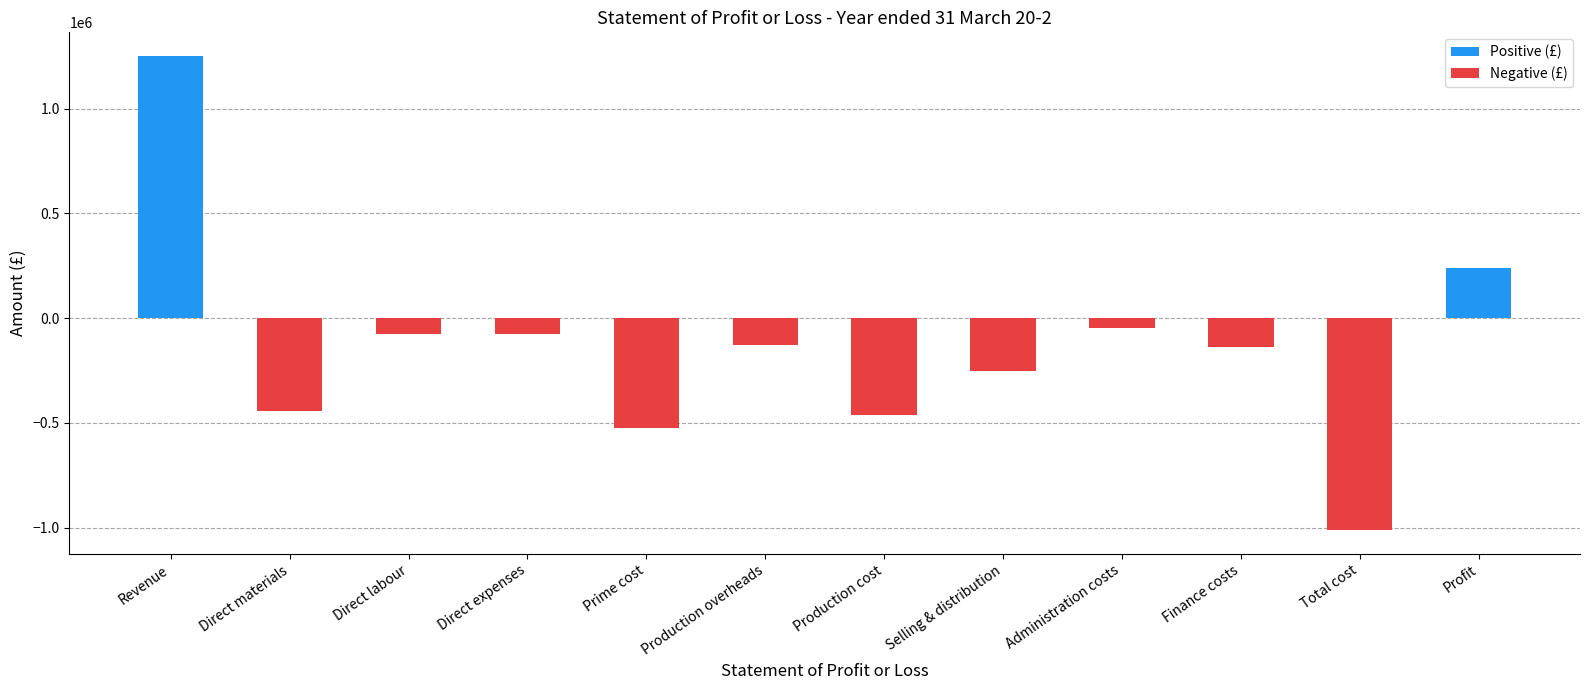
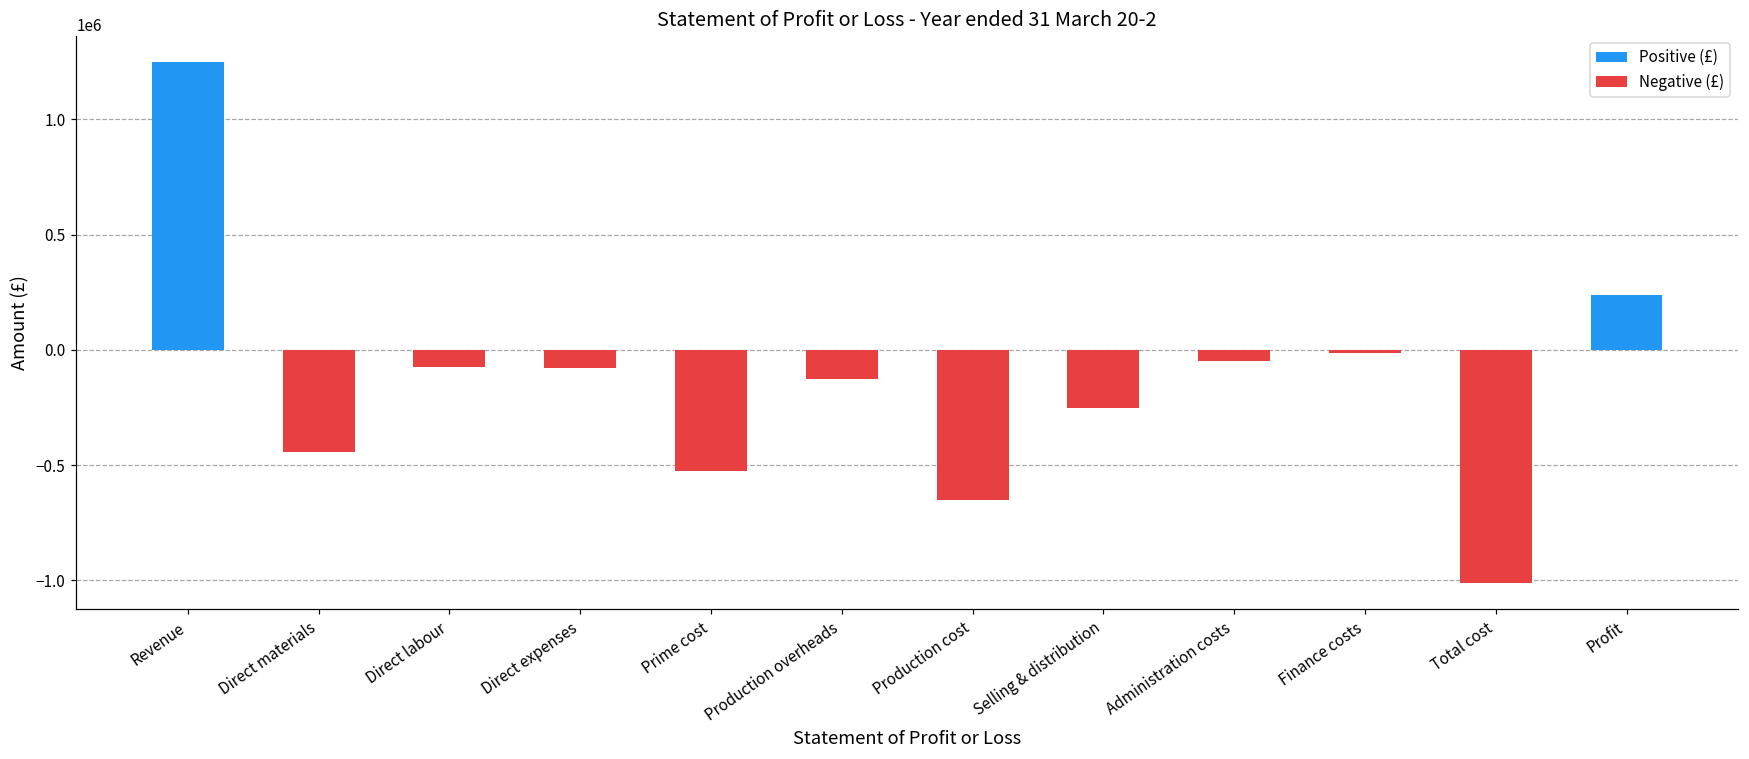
Production cost: -460000 -> -650000
Finance costs: -140000 -> -10000
